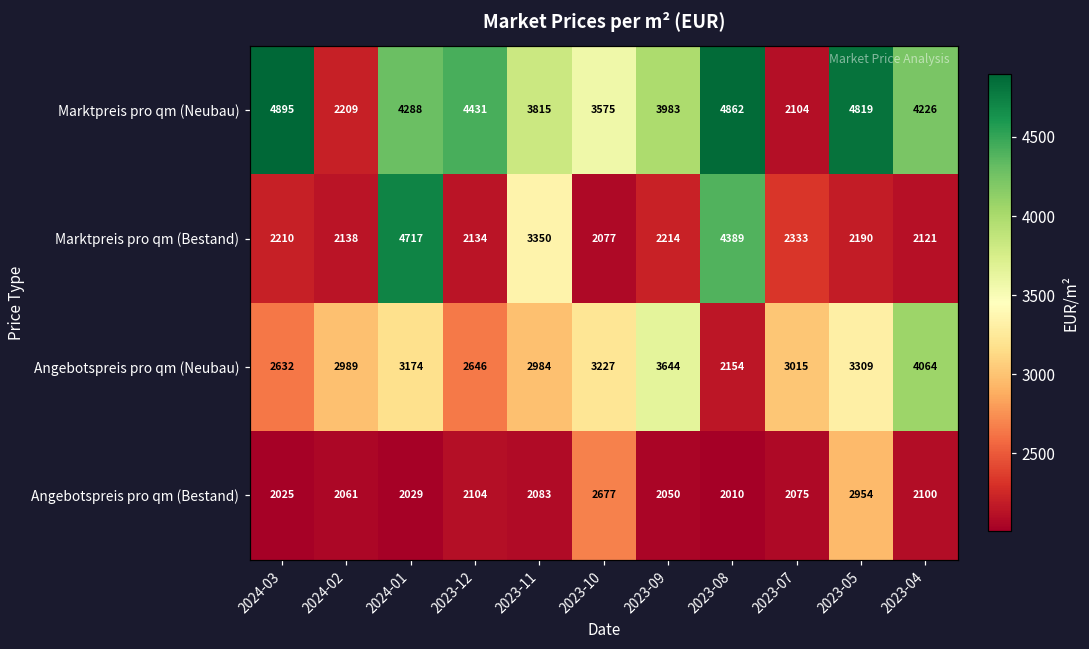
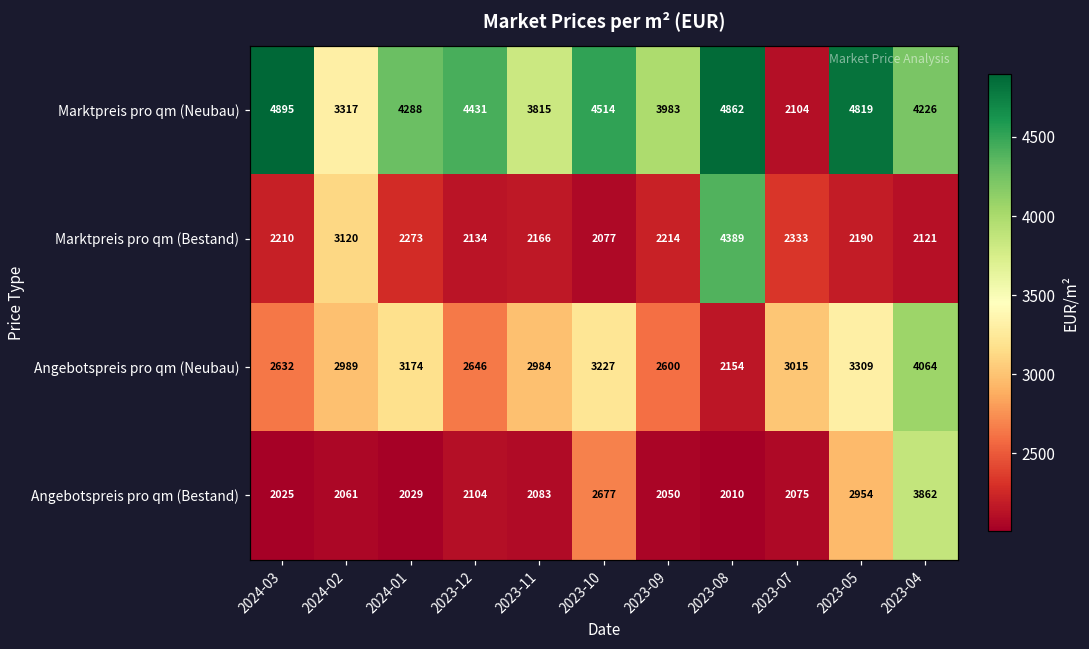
Marktpreis pro qm (Neubau), 2024-02: 2209 -> 3317
Marktpreis pro qm (Neubau), 2023-10: 3575 -> 4514
Marktpreis pro qm (Bestand), 2024-02: 2138 -> 3120
Marktpreis pro qm (Bestand), 2024-01: 4717 -> 2273
Marktpreis pro qm (Bestand), 2023-11: 3350 -> 2166
Angebotspreis pro qm (Neubau), 2023-09: 3644 -> 2600
Angebotspreis pro qm (Bestand), 2023-04: 2100 -> 3862
